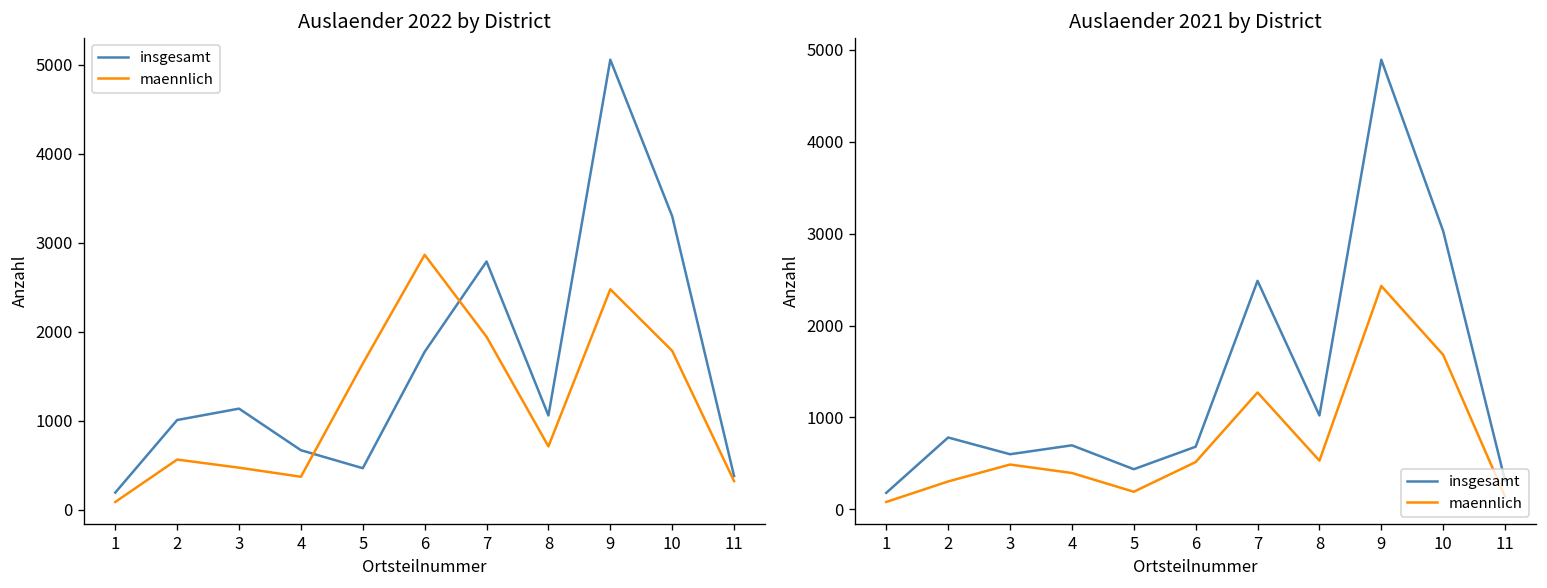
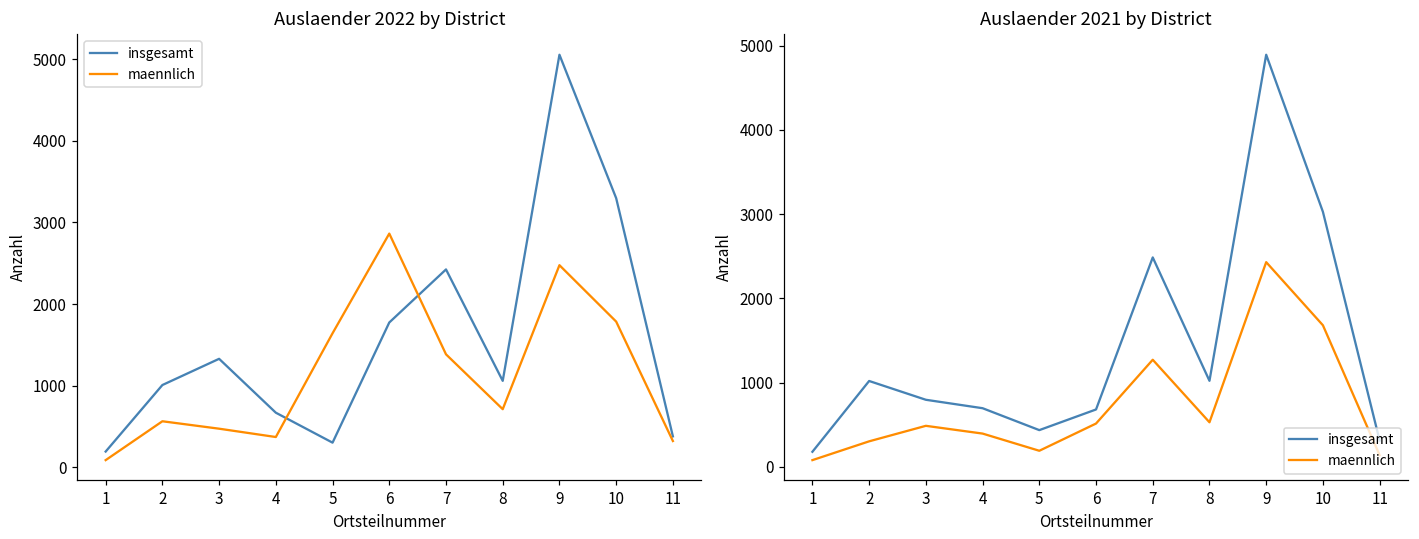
Auslaender 2022 by District, insgesamt, 3: 1100 -> 1300
Auslaender 2022 by District, insgesamt, 5: 500 -> 300
Auslaender 2022 by District, insgesamt, 7: 2800 -> 2400
Auslaender 2022 by District, maennlich, 7: 1900 -> 1400
Auslaender 2021 by District, insgesamt, 2: 800 -> 1000
Auslaender 2021 by District, insgesamt, 3: 600 -> 800
